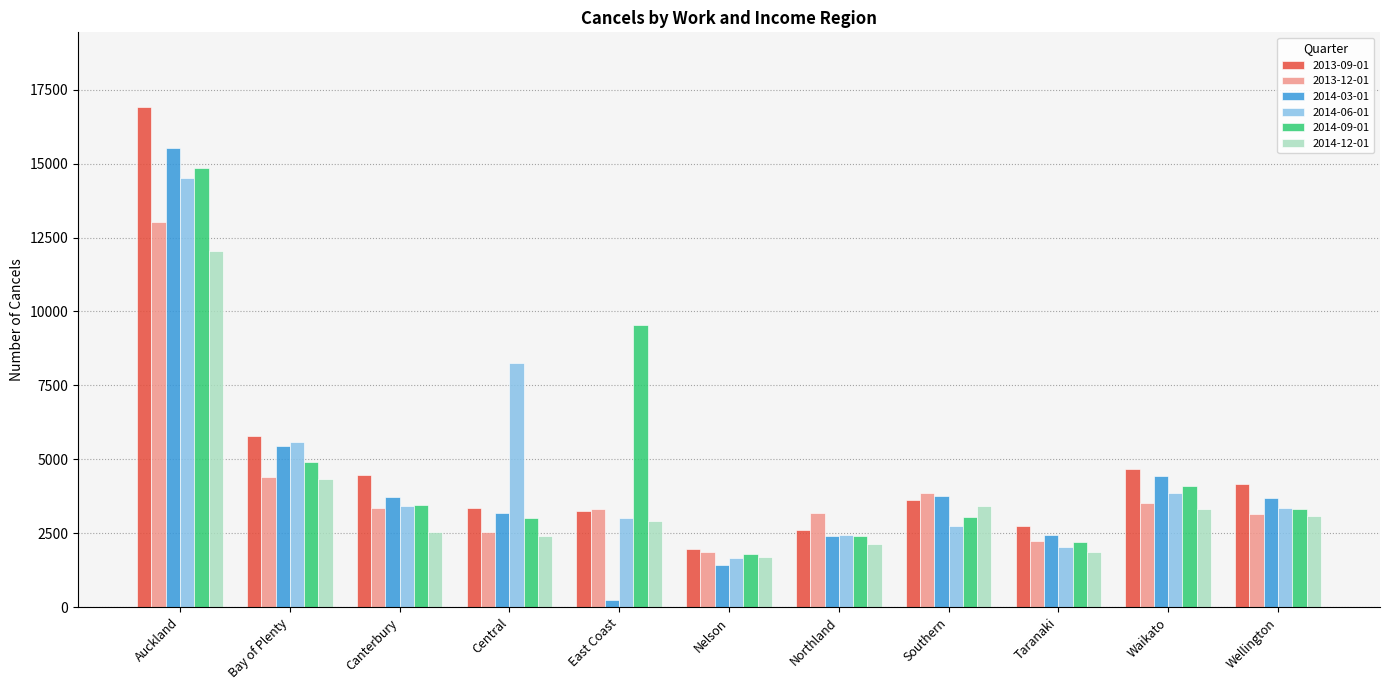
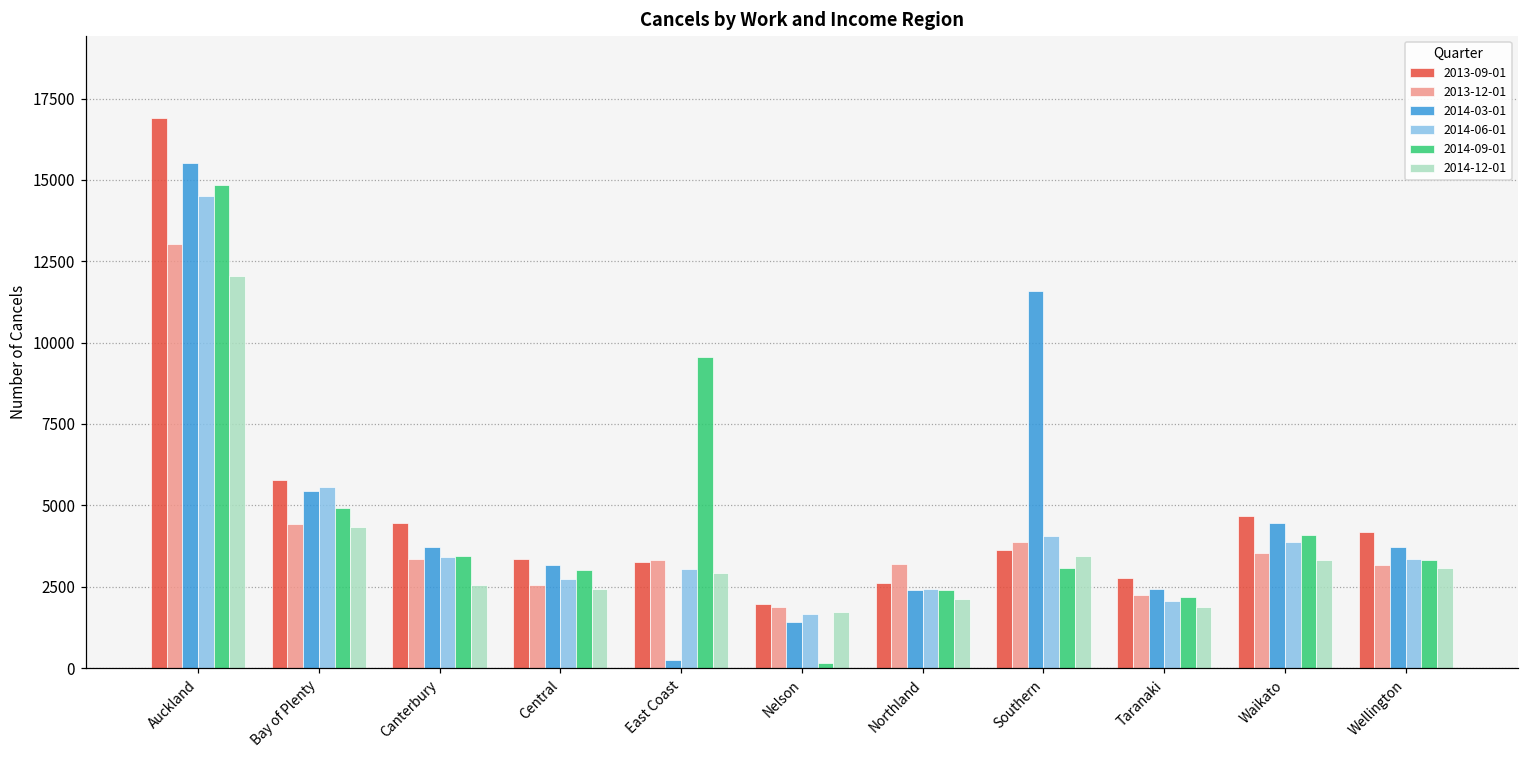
2014-06-01, Central: 8300 -> 2700
2014-09-01, Nelson: 1800 -> 100
2014-03-01, Southern: 3800 -> 11600
2014-06-01, Southern: 2700 -> 4000
